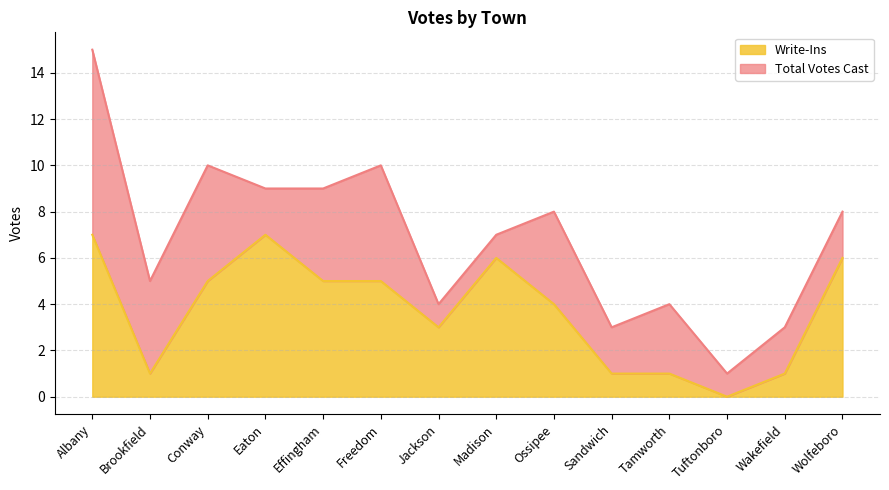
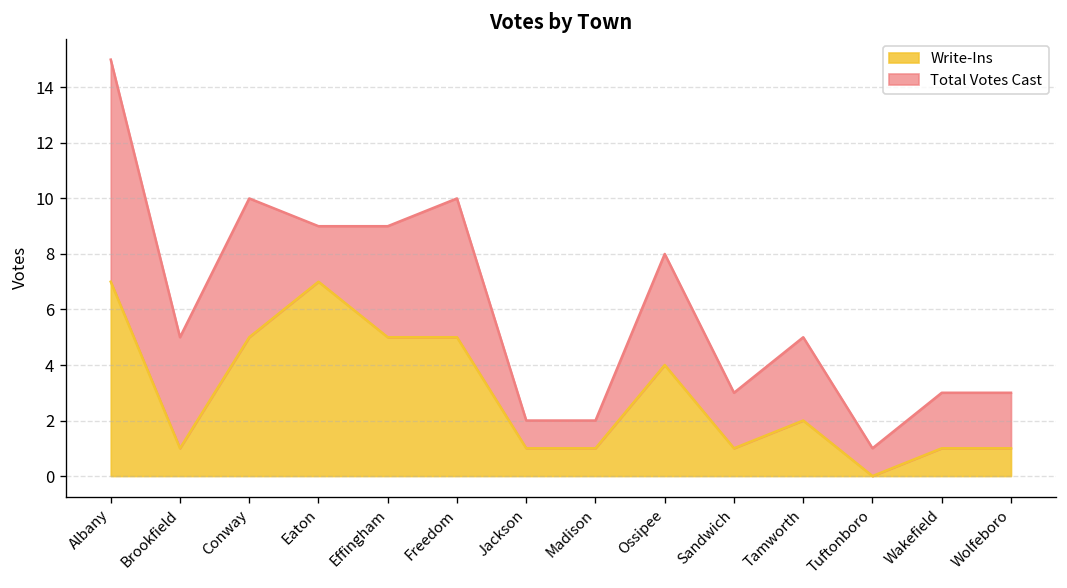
Write-Ins, Jackson: 3 -> 1
Write-Ins, Madison: 6 -> 1
Write-Ins, Tamworth: 1 -> 2
Write-Ins, Wolfeboro: 6 -> 1
